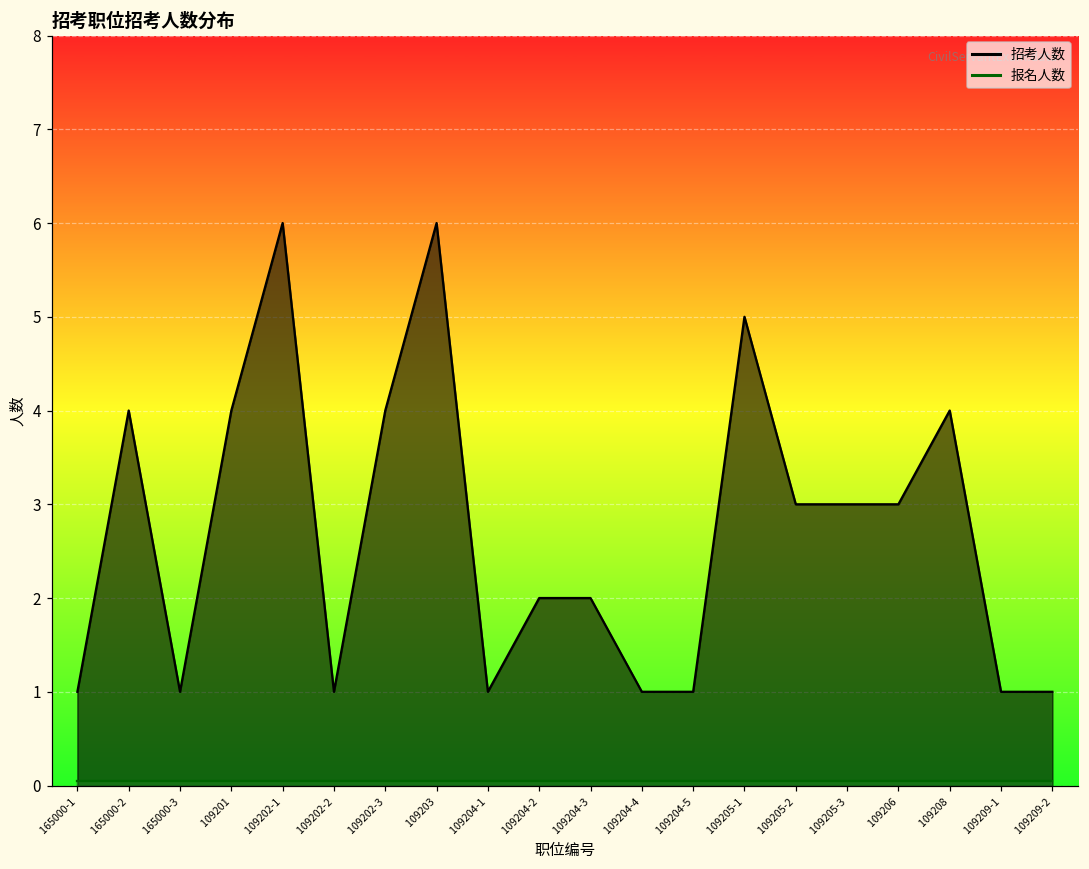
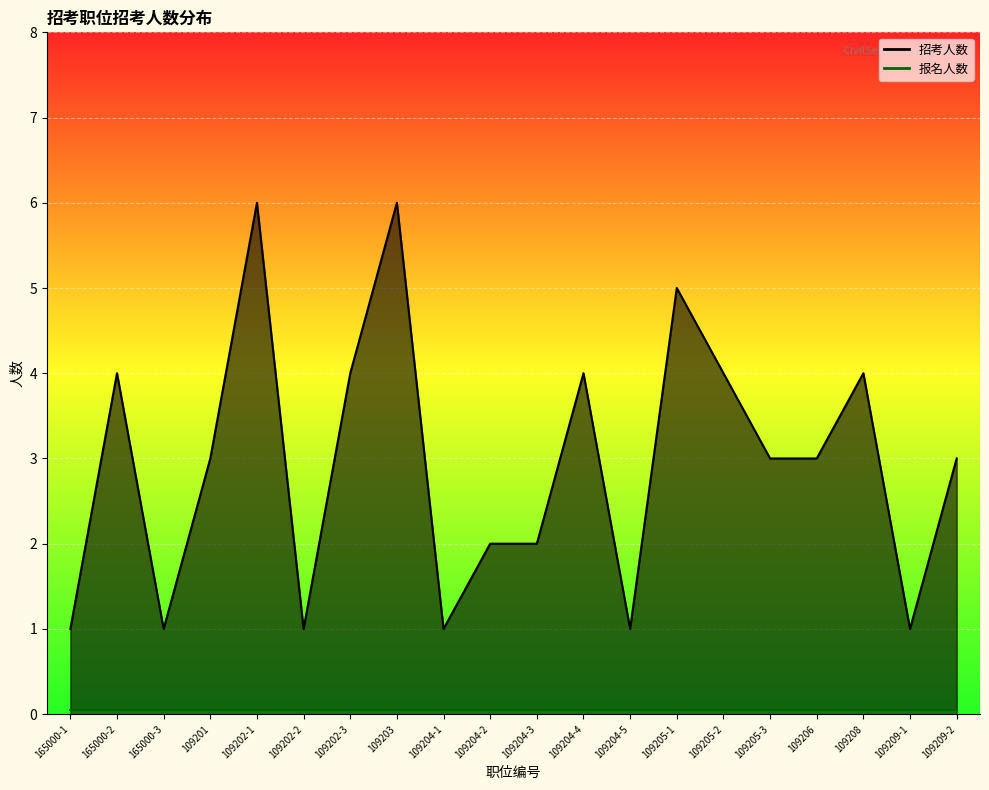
招考人数, 109201: 4 -> 3
招考人数, 109204-4: 1 -> 4
招考人数, 109205-2: 3 -> 4
招考人数, 109209-2: 1 -> 3
